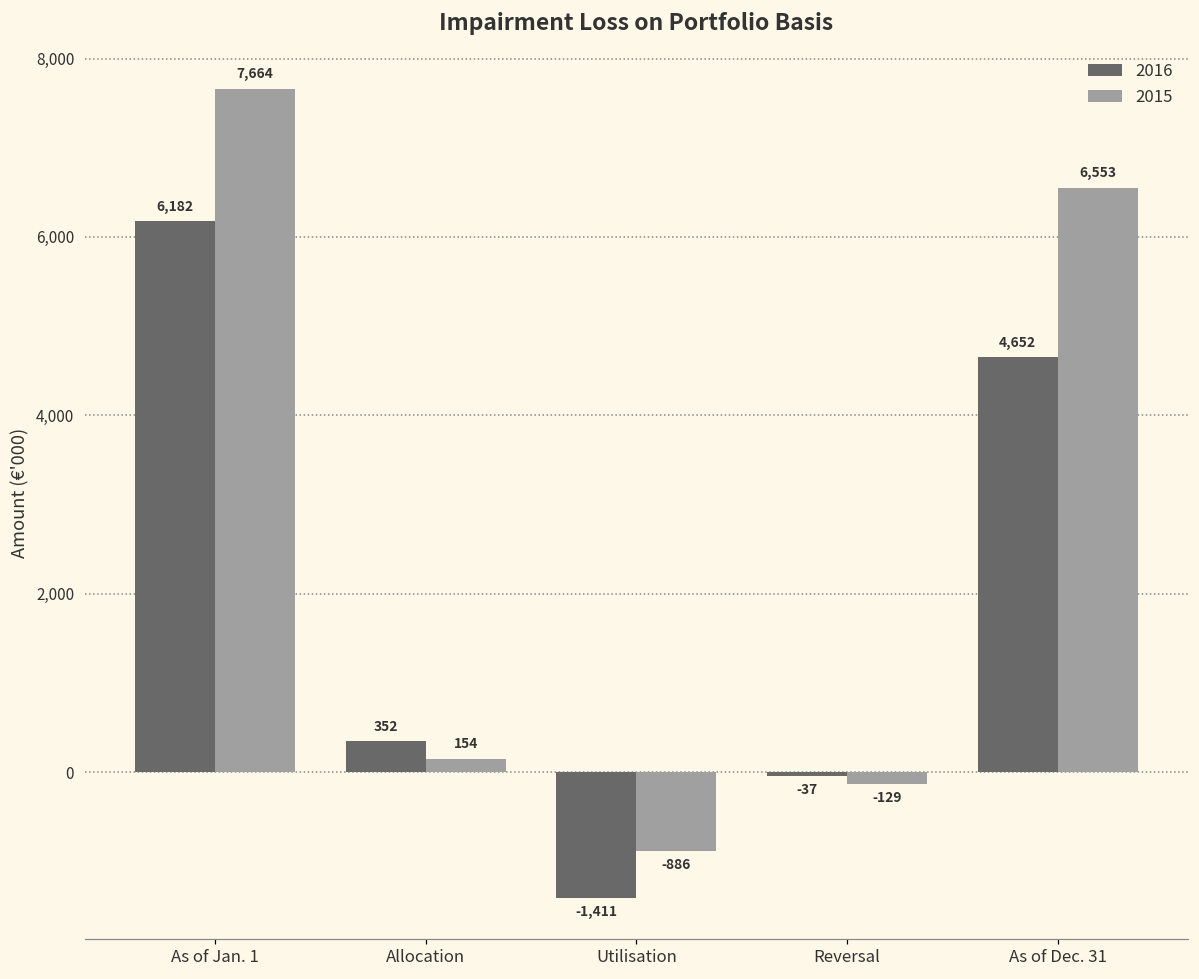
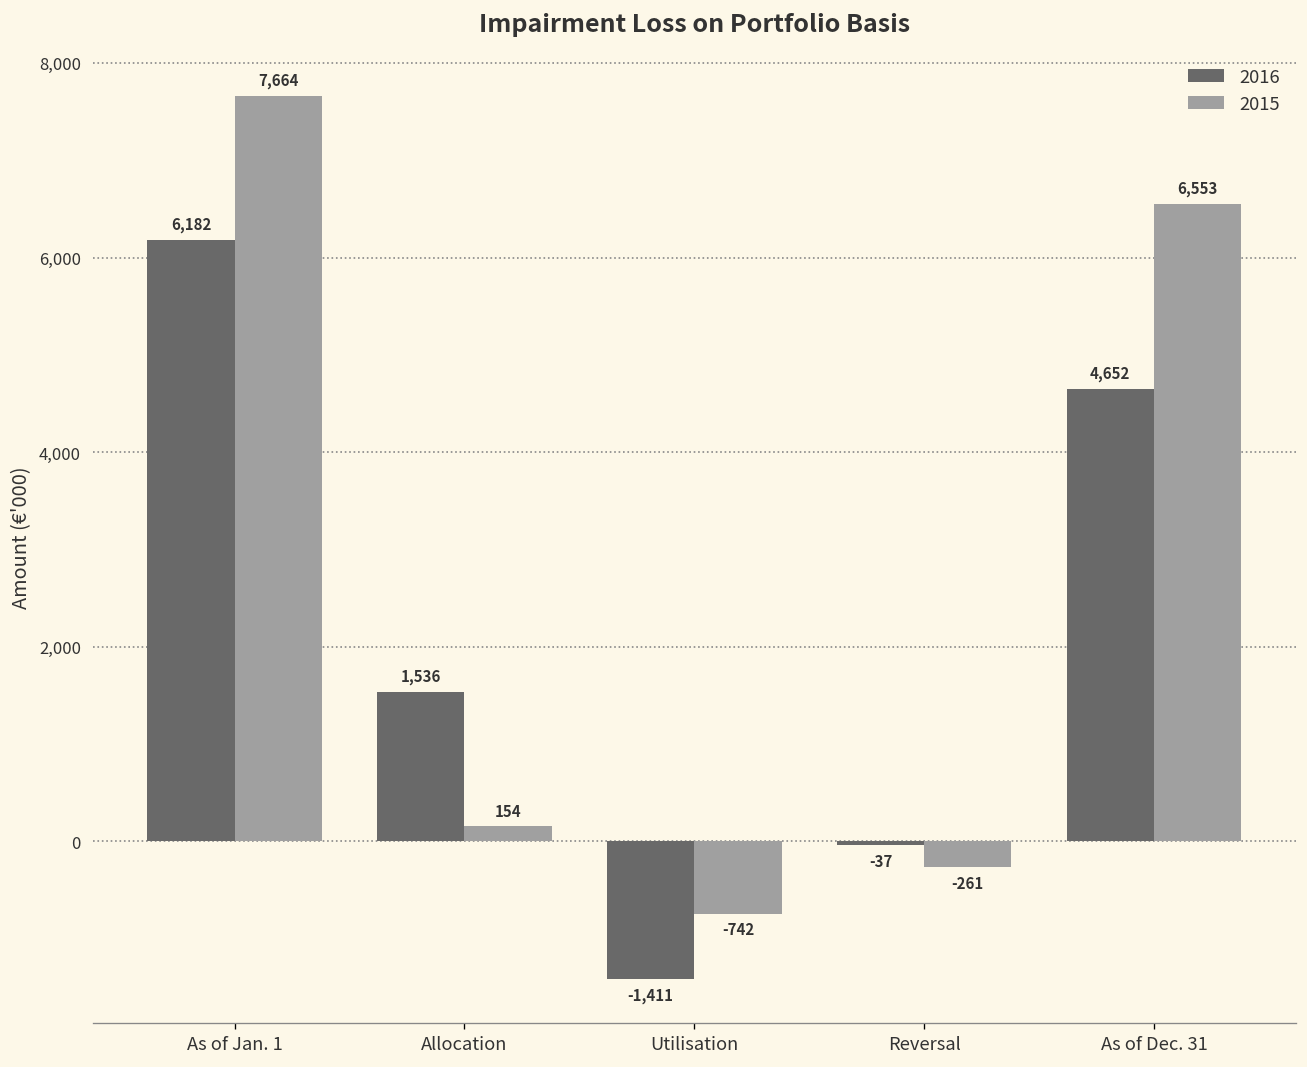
2016, Allocation: 352 -> 1,536
2015, Utilisation: -886 -> -742
2015, Reversal: -129 -> -261
